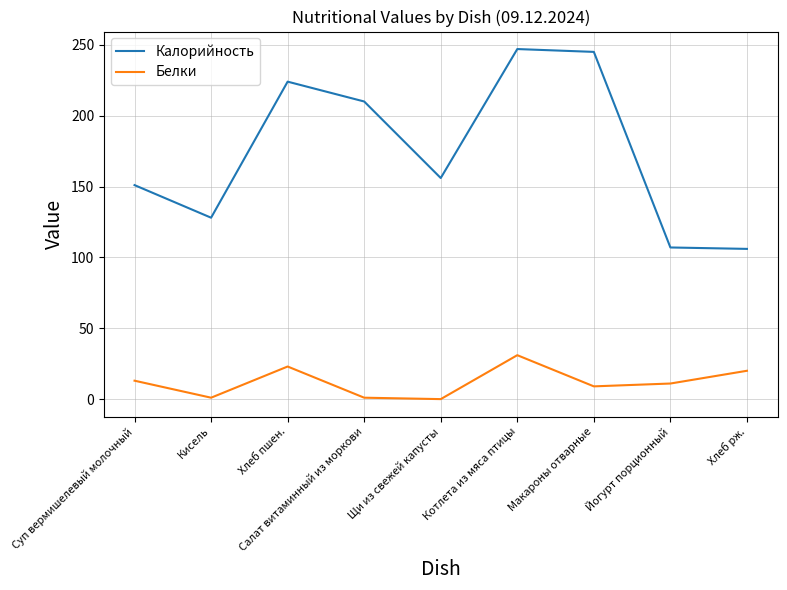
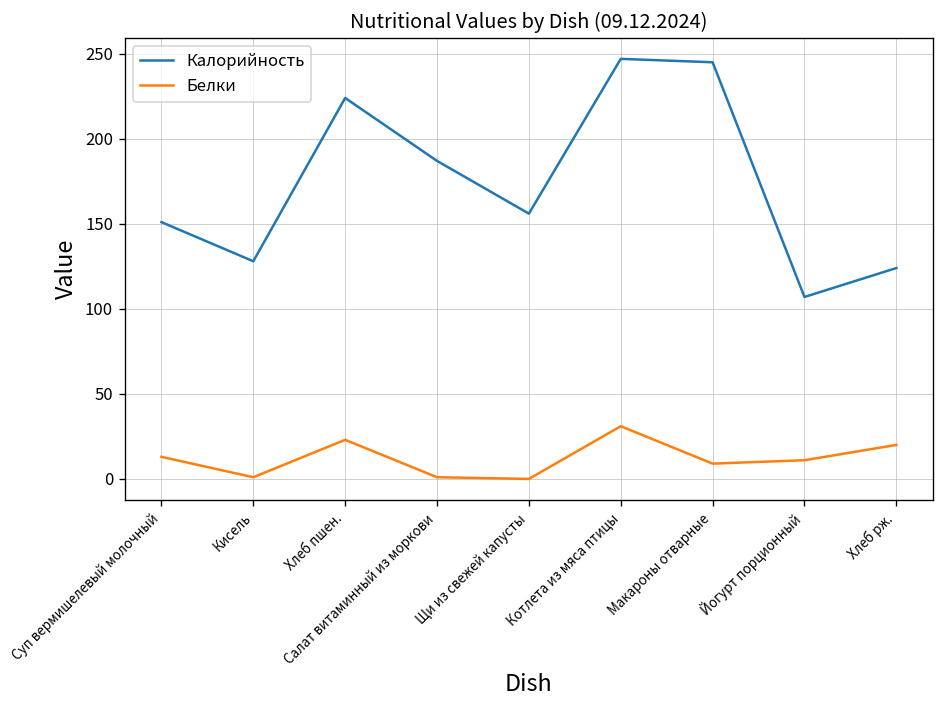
Калорийность, Салат витаминный из моркови: 210 -> 187
Калорийность, Хлеб рж.: 106 -> 124
